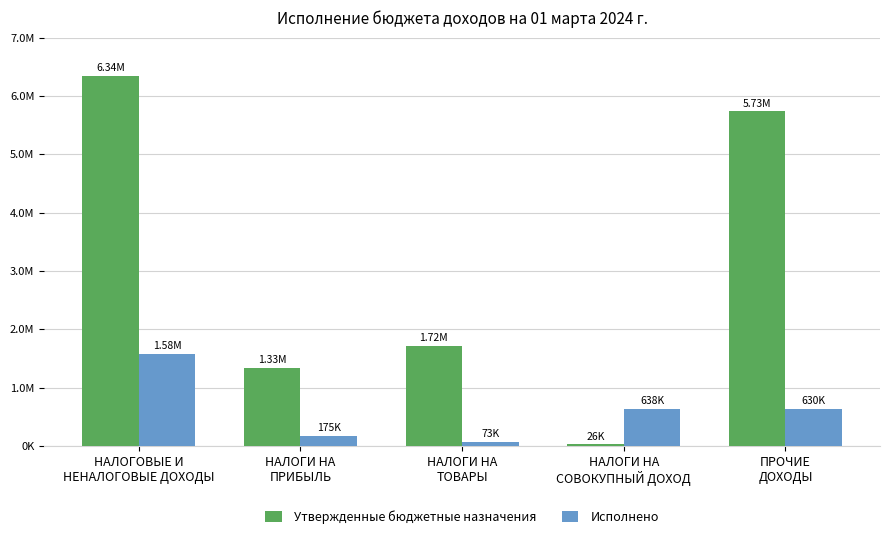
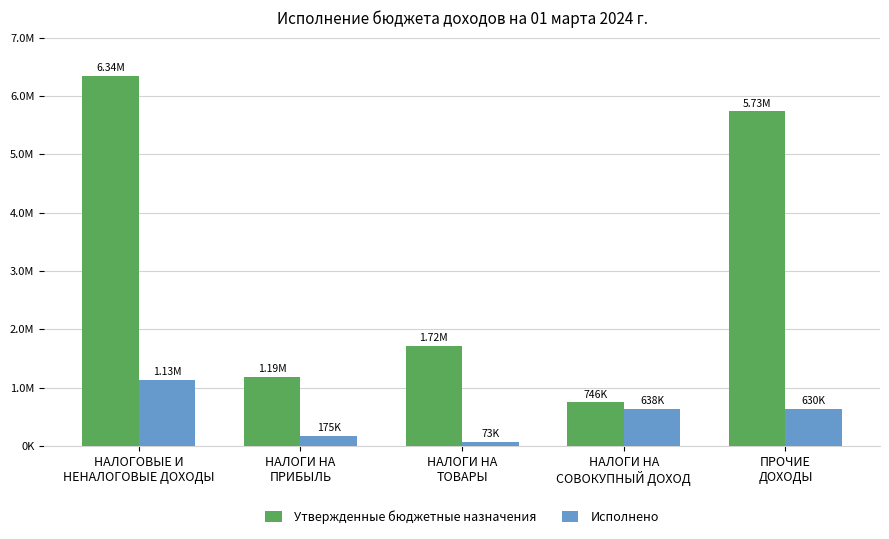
Исполнено, НАЛОГОВЫЕ И НЕНАЛОГОВЫЕ ДОХОДЫ: 1.58M -> 1.13M
Утвержденные бюджетные назначения, НАЛОГИ НА ПРИБЫЛЬ: 1.33M -> 1.19M
Утвержденные бюджетные назначения, НАЛОГИ НА СОВОКУПНЫЙ ДОХОД: 26K -> 746K
